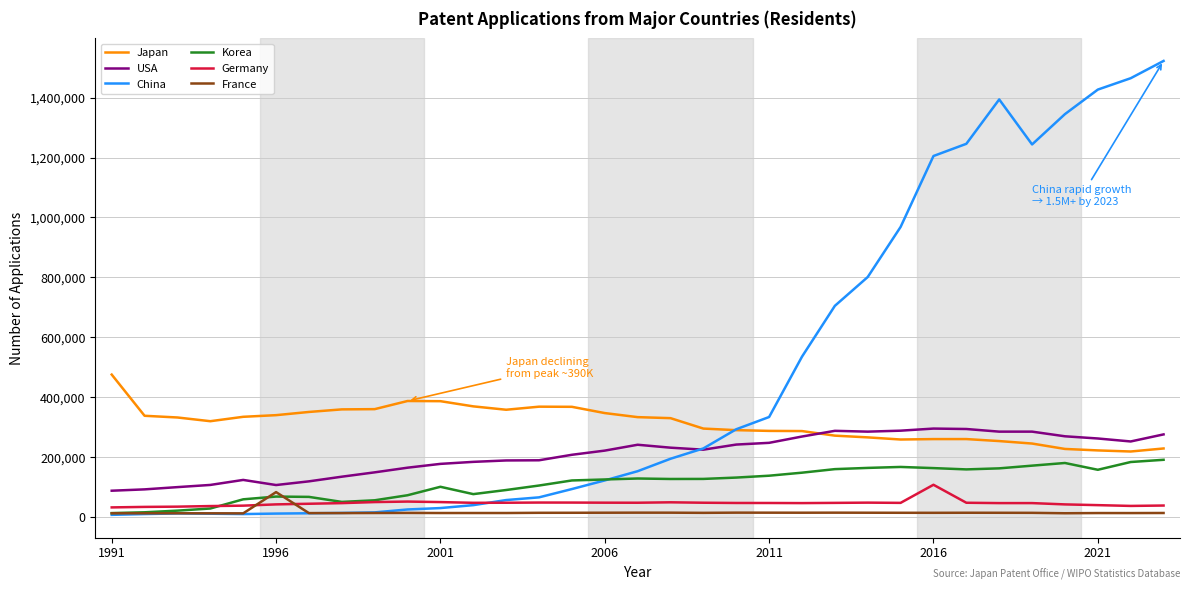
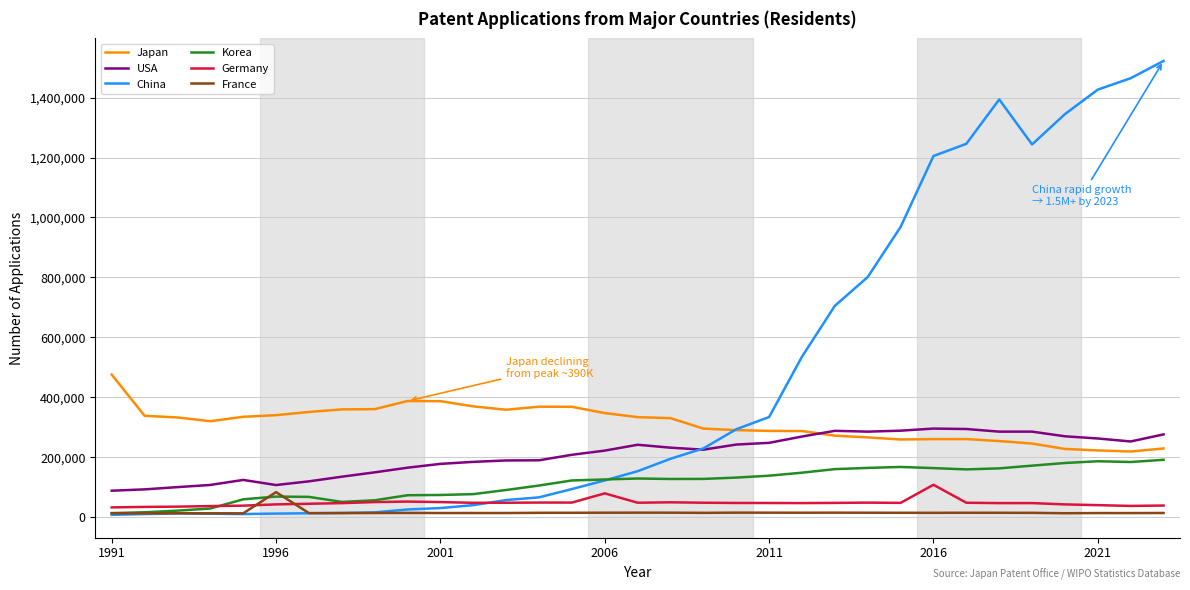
Korea, 2001: 100,000 -> 70,000
Germany, 2006: 50,000 -> 80,000
Korea, 2021: 160,000 -> 190,000
